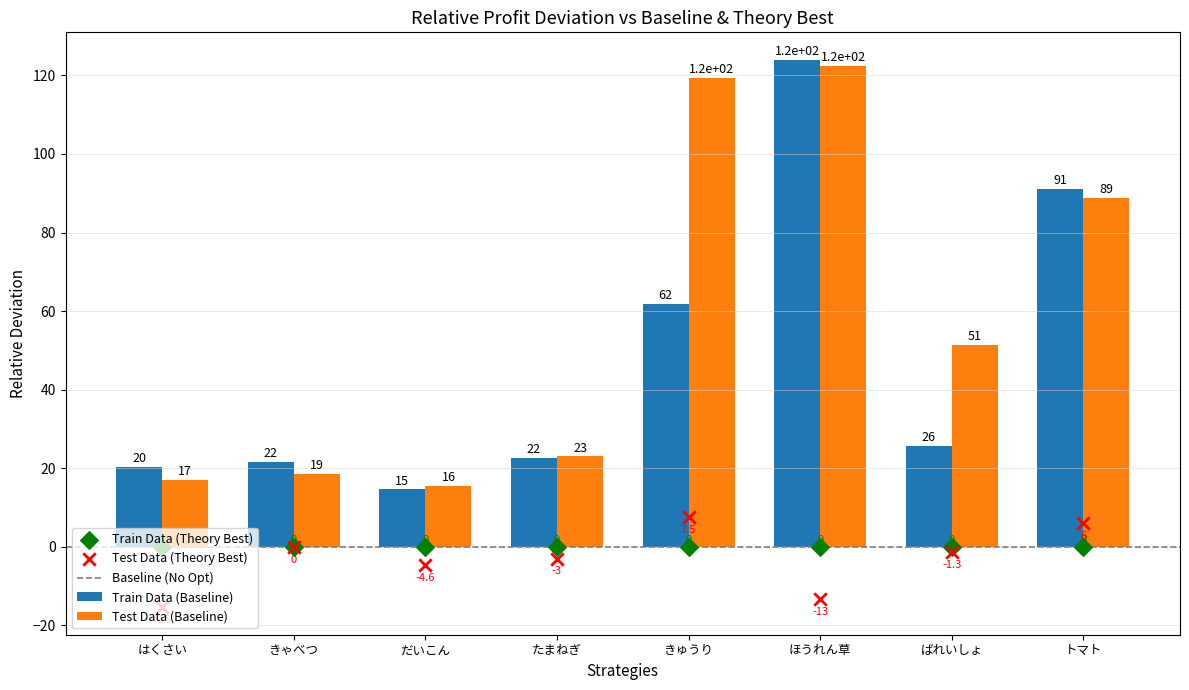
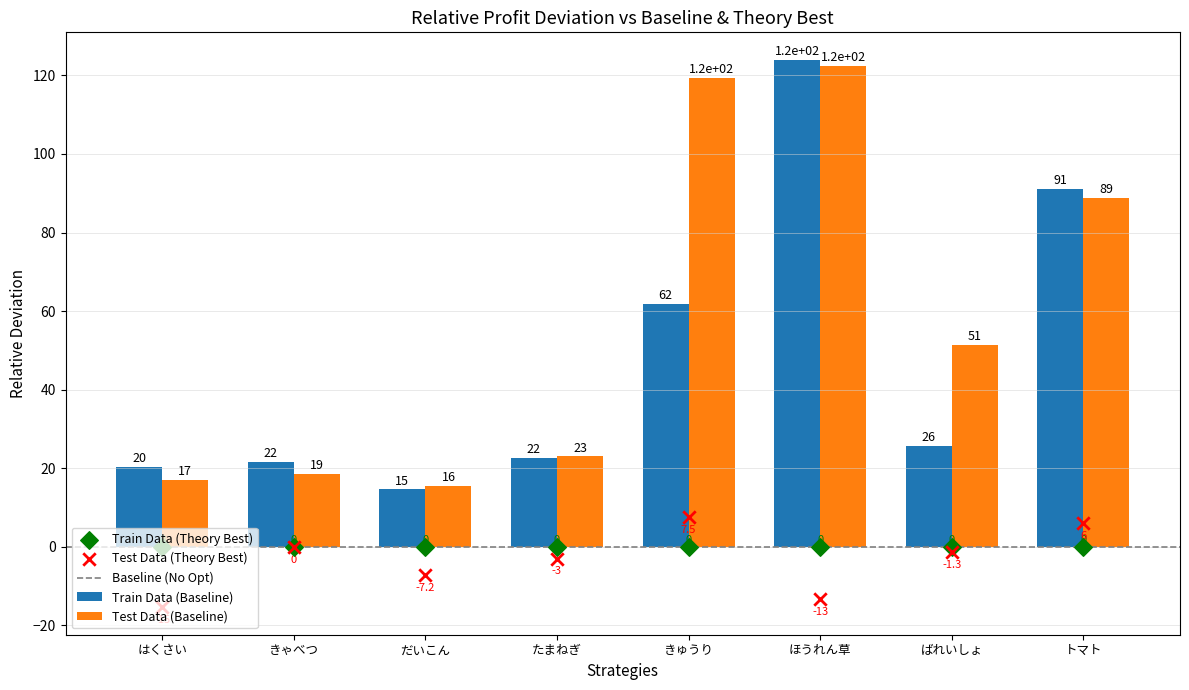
Test Data (Theory Best), だいこん: -4.6 -> -7.2
